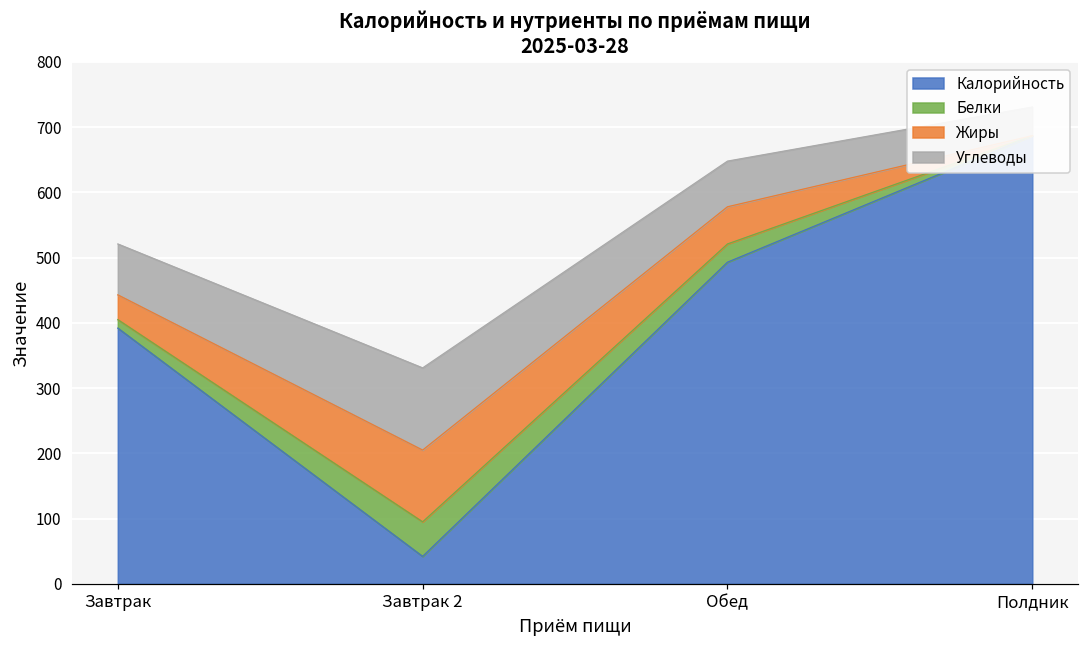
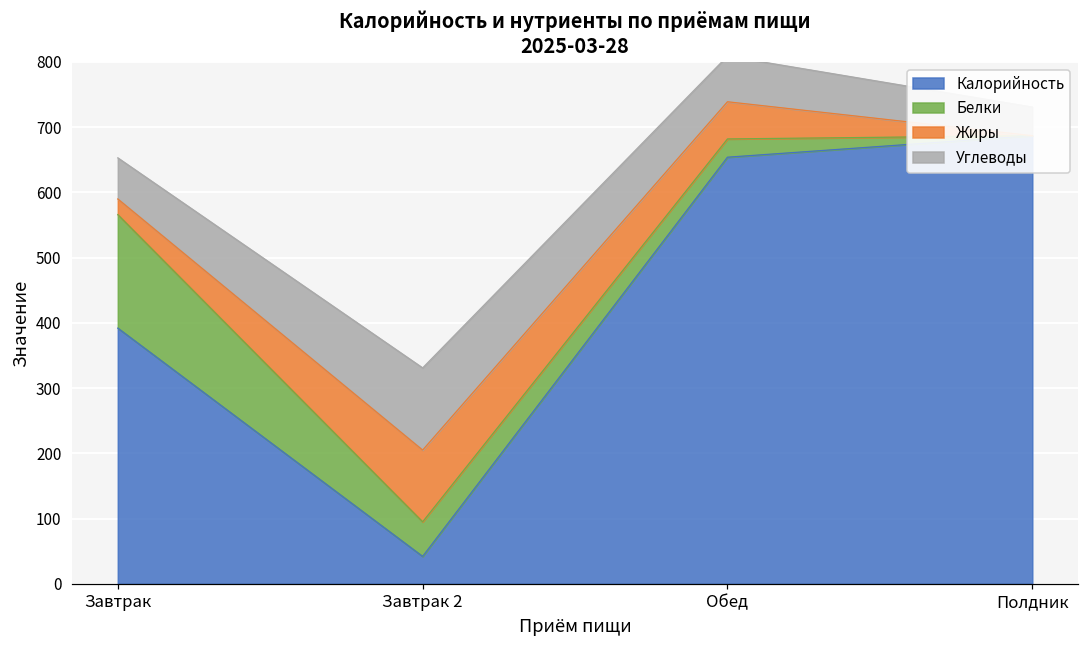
Белки, Завтрак: 10 -> 170
Жиры, Завтрак: 40 -> 20
Углеводы, Завтрак: 80 -> 60
Калорийность, Обед: 490 -> 650
